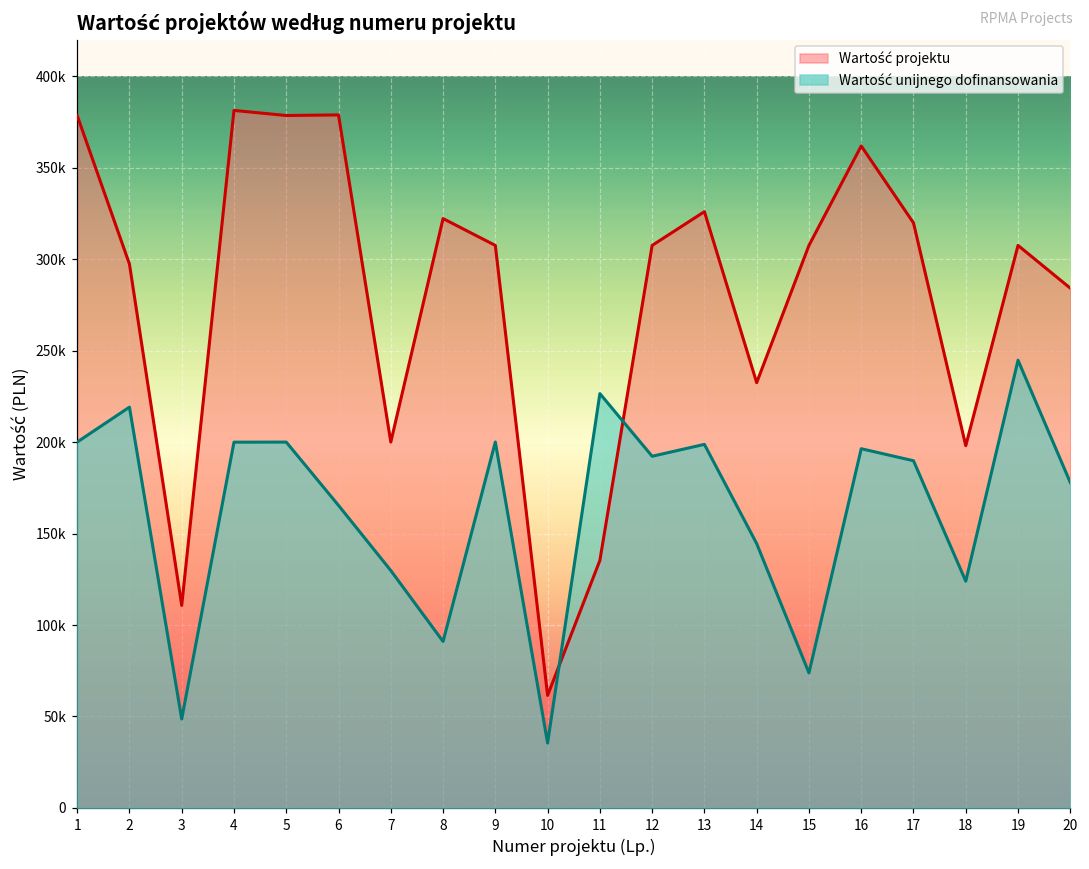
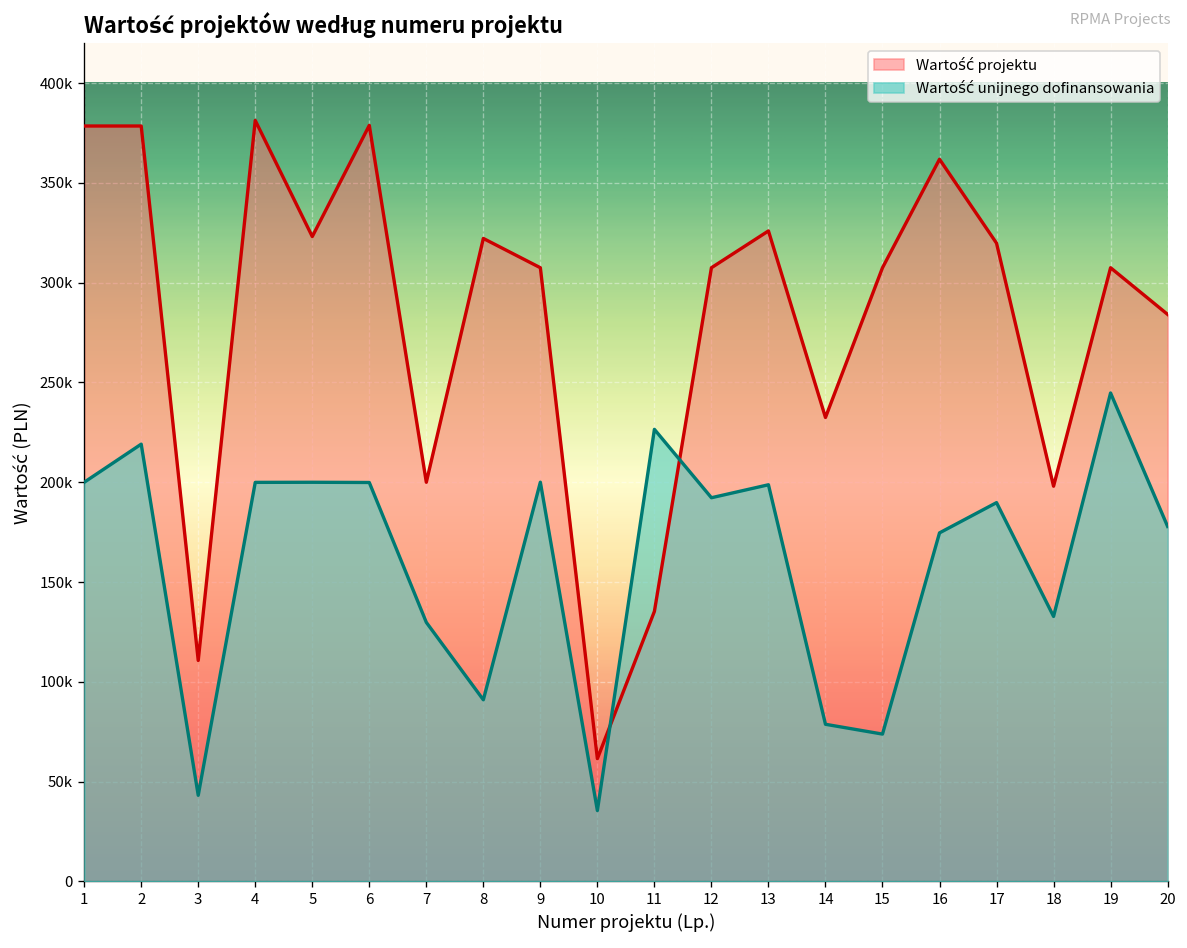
Wartość projektu, 2: 297000 -> 379000
Wartość unijnego dofinansowania, 3: 49000 -> 43000
Wartość projektu, 5: 379000 -> 323000
Wartość unijnego dofinansowania, 6: 165000 -> 200000
Wartość unijnego dofinansowania, 14: 145000 -> 79000
Wartość unijnego dofinansowania, 16: 196000 -> 175000
Wartość unijnego dofinansowania, 18: 124000 -> 133000
